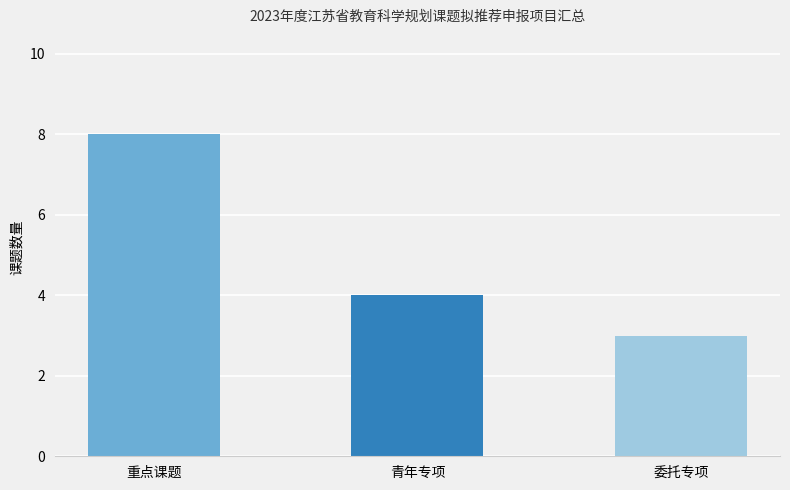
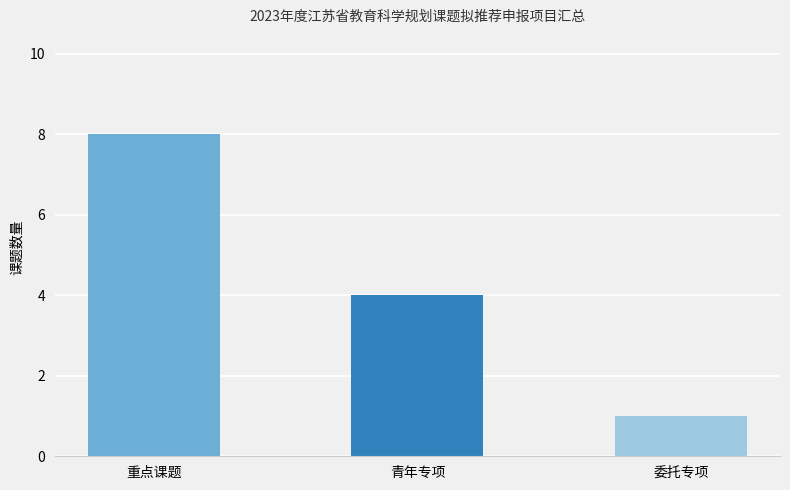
委托专项: 3 -> 1
